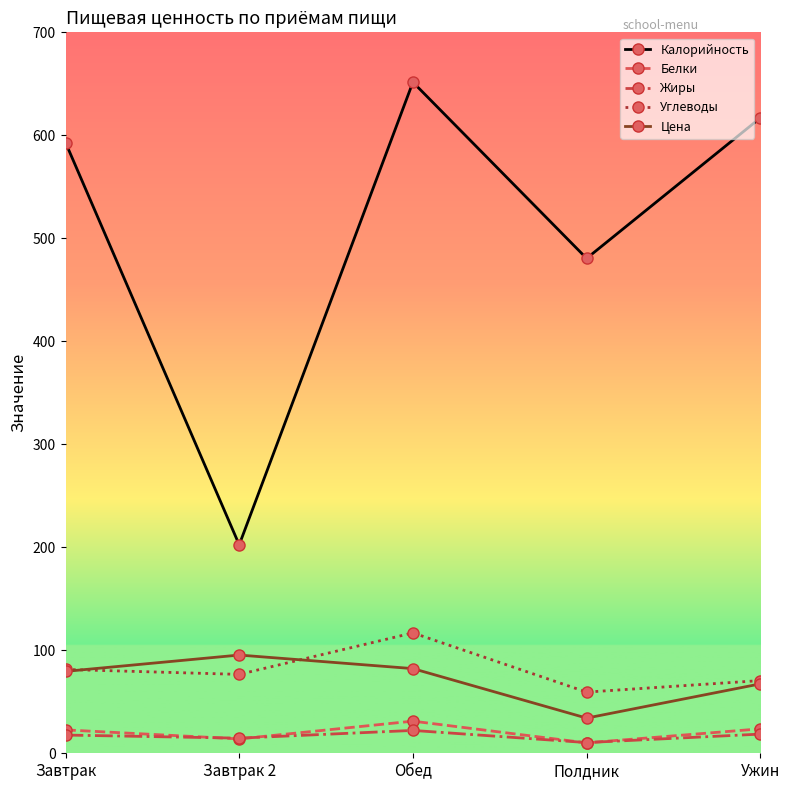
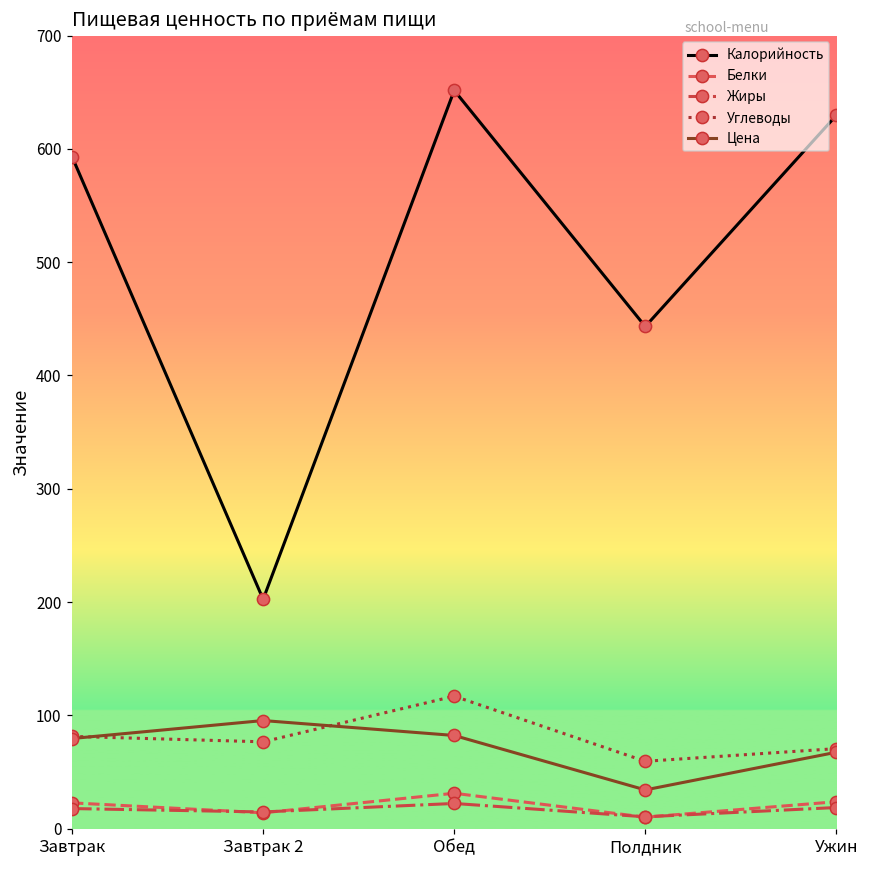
Калорийность, Полдник: 481 -> 443
Калорийность, Ужин: 617 -> 630
